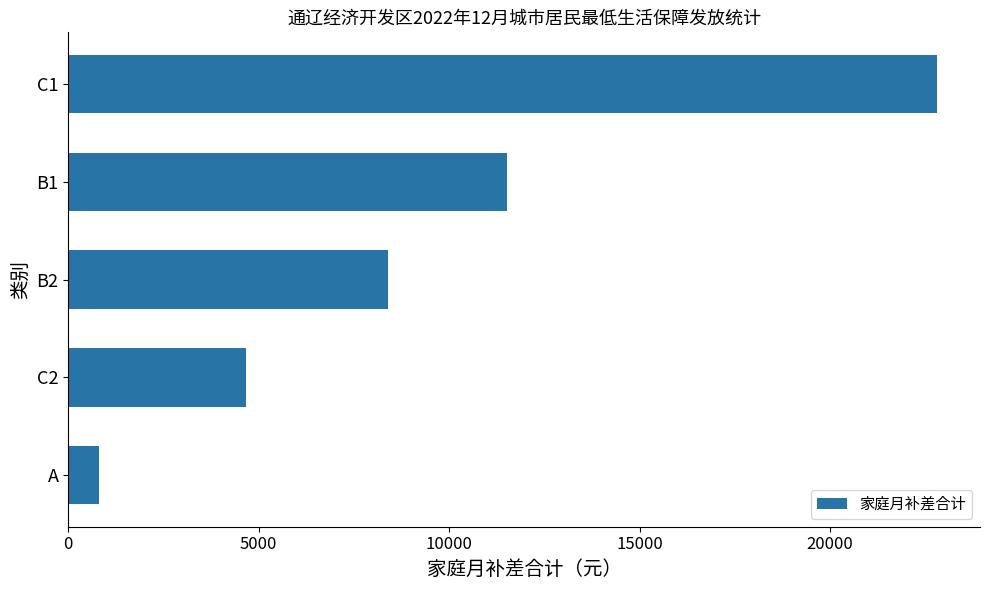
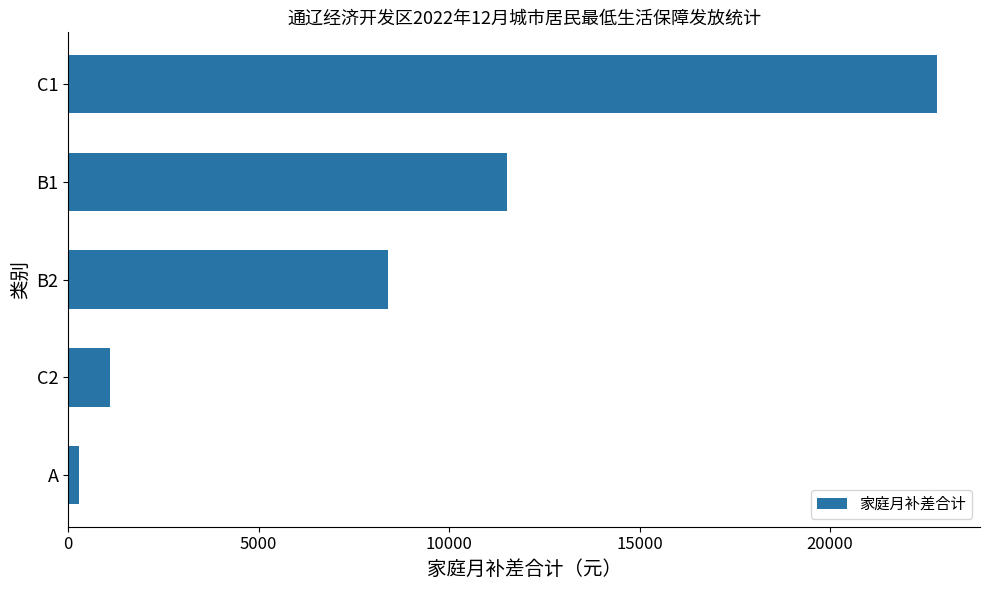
C2: 4700 -> 1100
A: 800 -> 300
